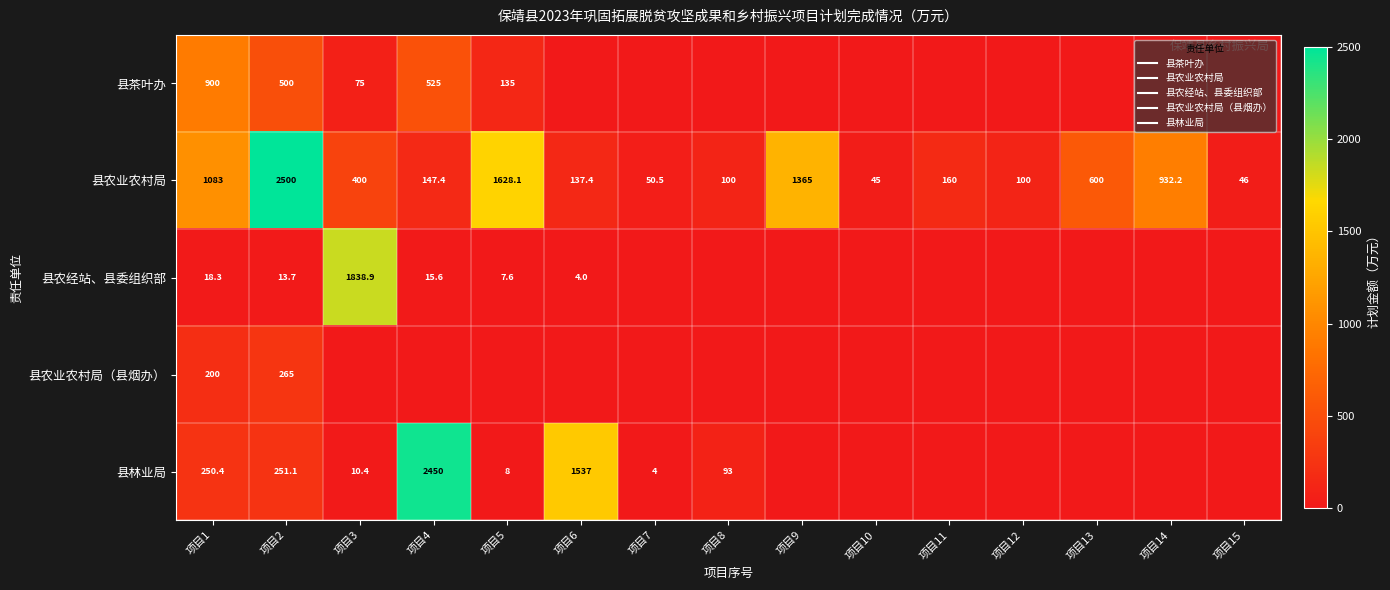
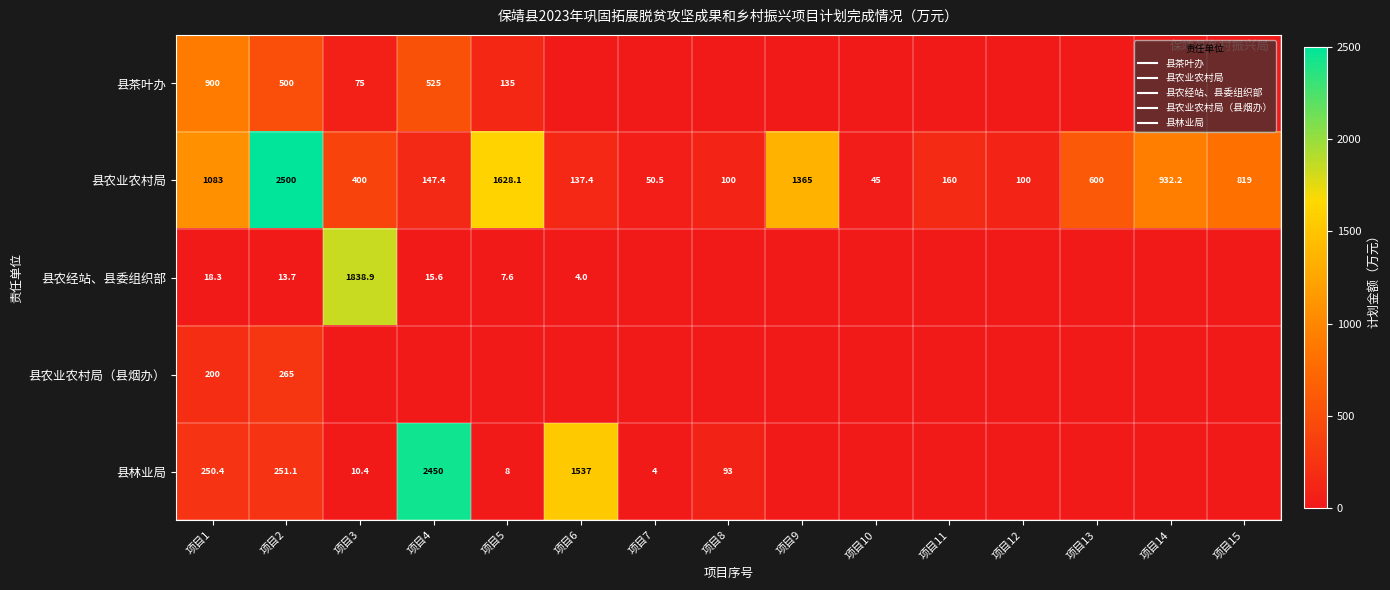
县农业农村局, 项目15: 46 -> 819
